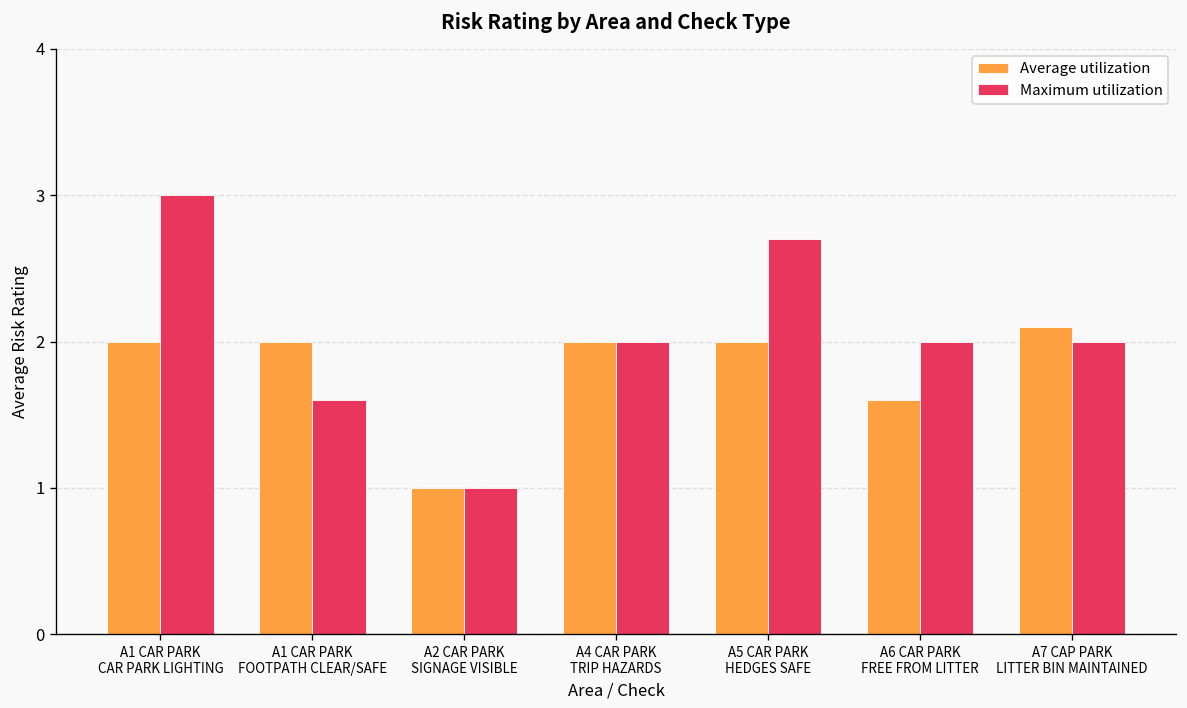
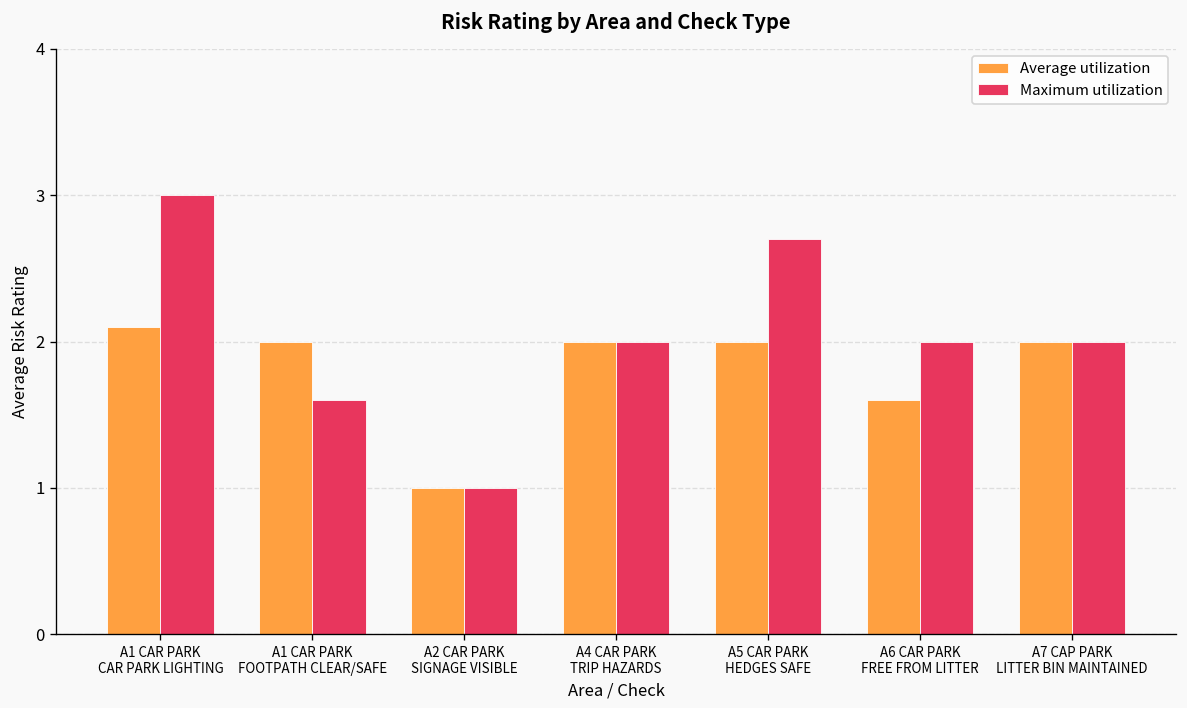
Average utilization, A1 CAR PARK CAR PARK LIGHTING: 2.0 -> 2.1
Average utilization, A7 CAP PARK LITTER BIN MAINTAINED: 2.1 -> 2.0
